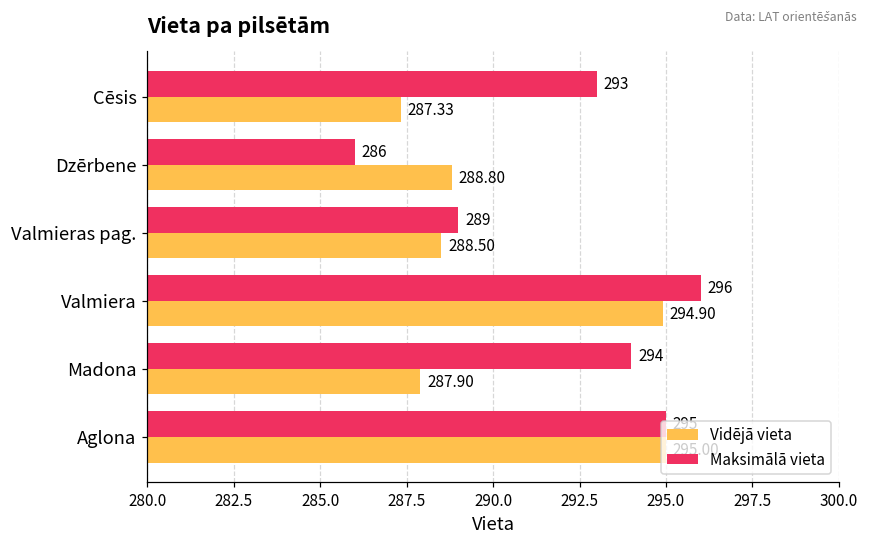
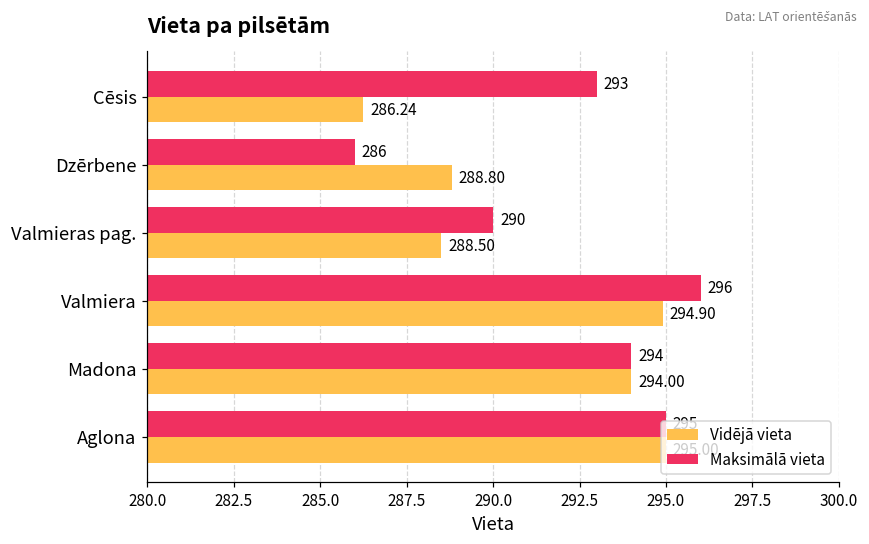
Vidējā vieta, Cēsis: 287.33 -> 286.24
Maksimālā vieta, Valmieras pag.: 289 -> 290
Vidējā vieta, Madona: 287.90 -> 294.00
